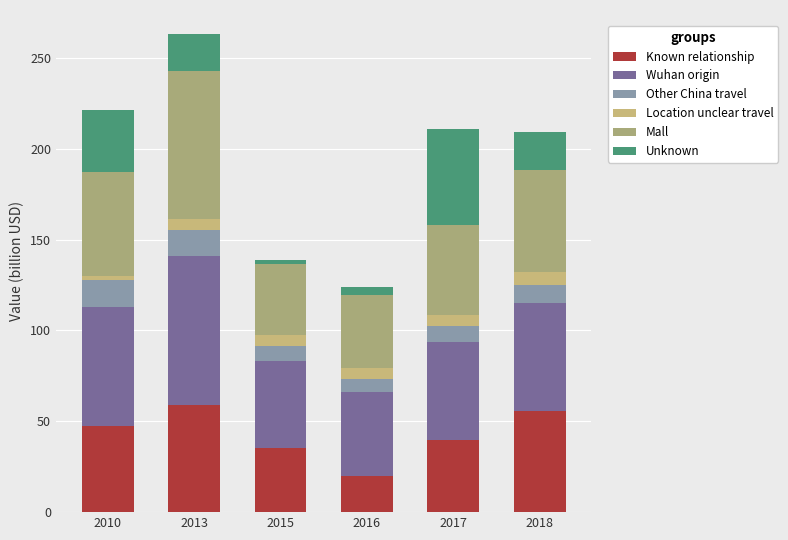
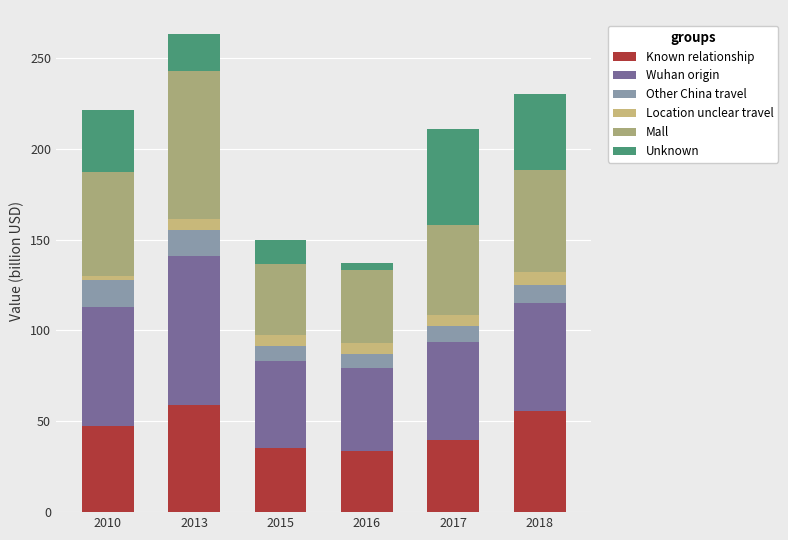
Unknown, 2015: 2 -> 13
Known relationship, 2016: 20 -> 34
Unknown, 2018: 21 -> 42
